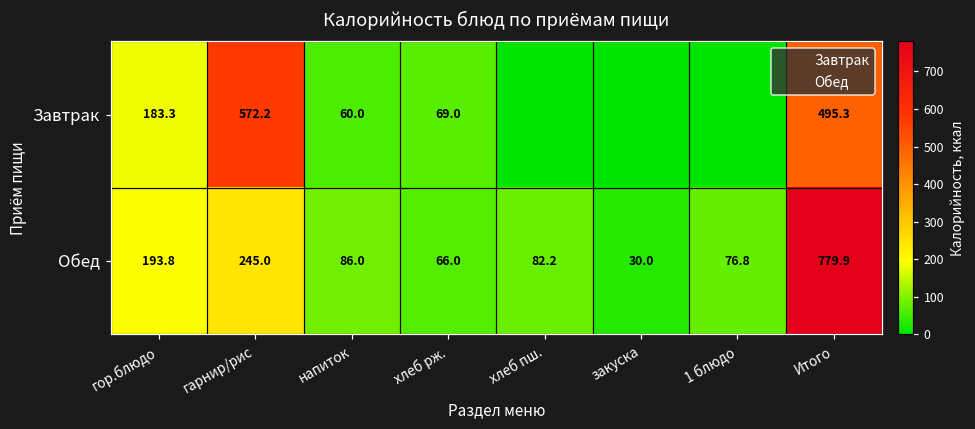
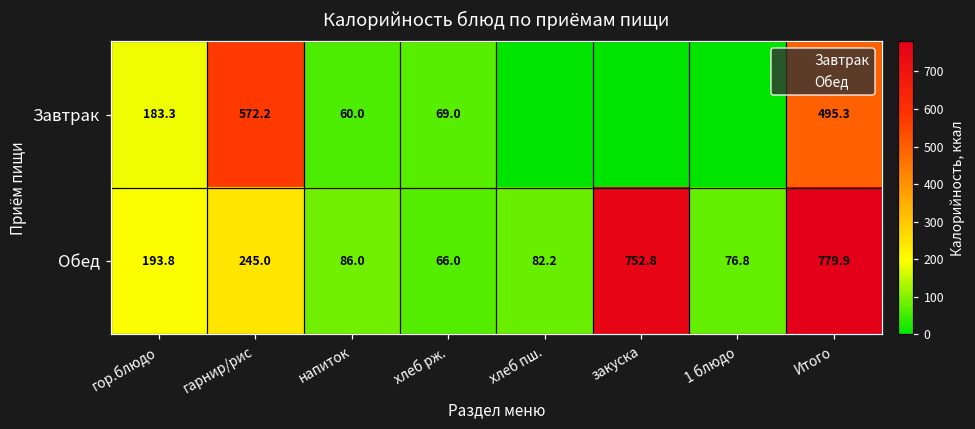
Обед, закуска: 30.0 -> 752.8
